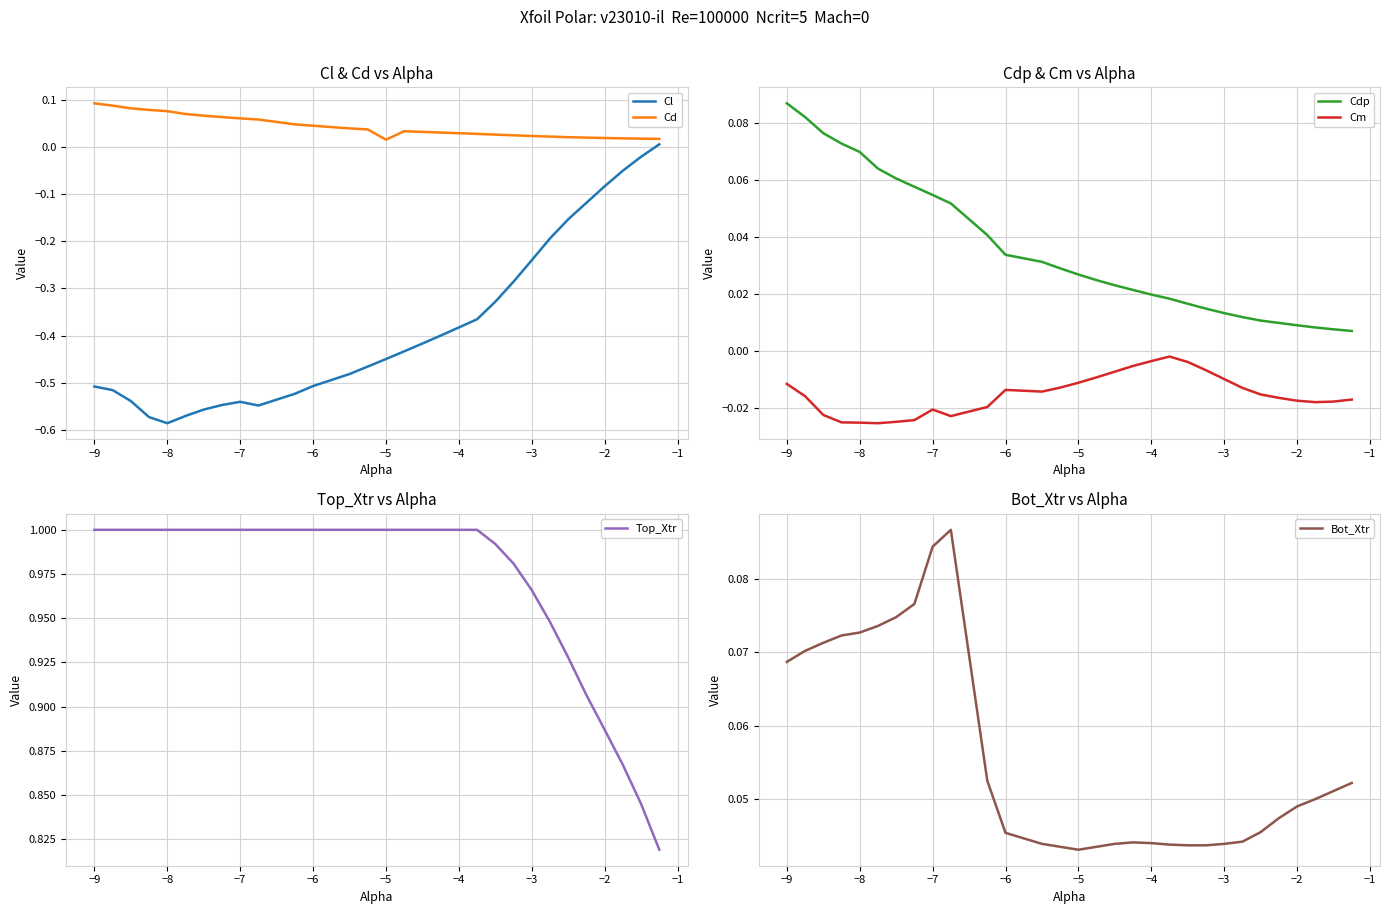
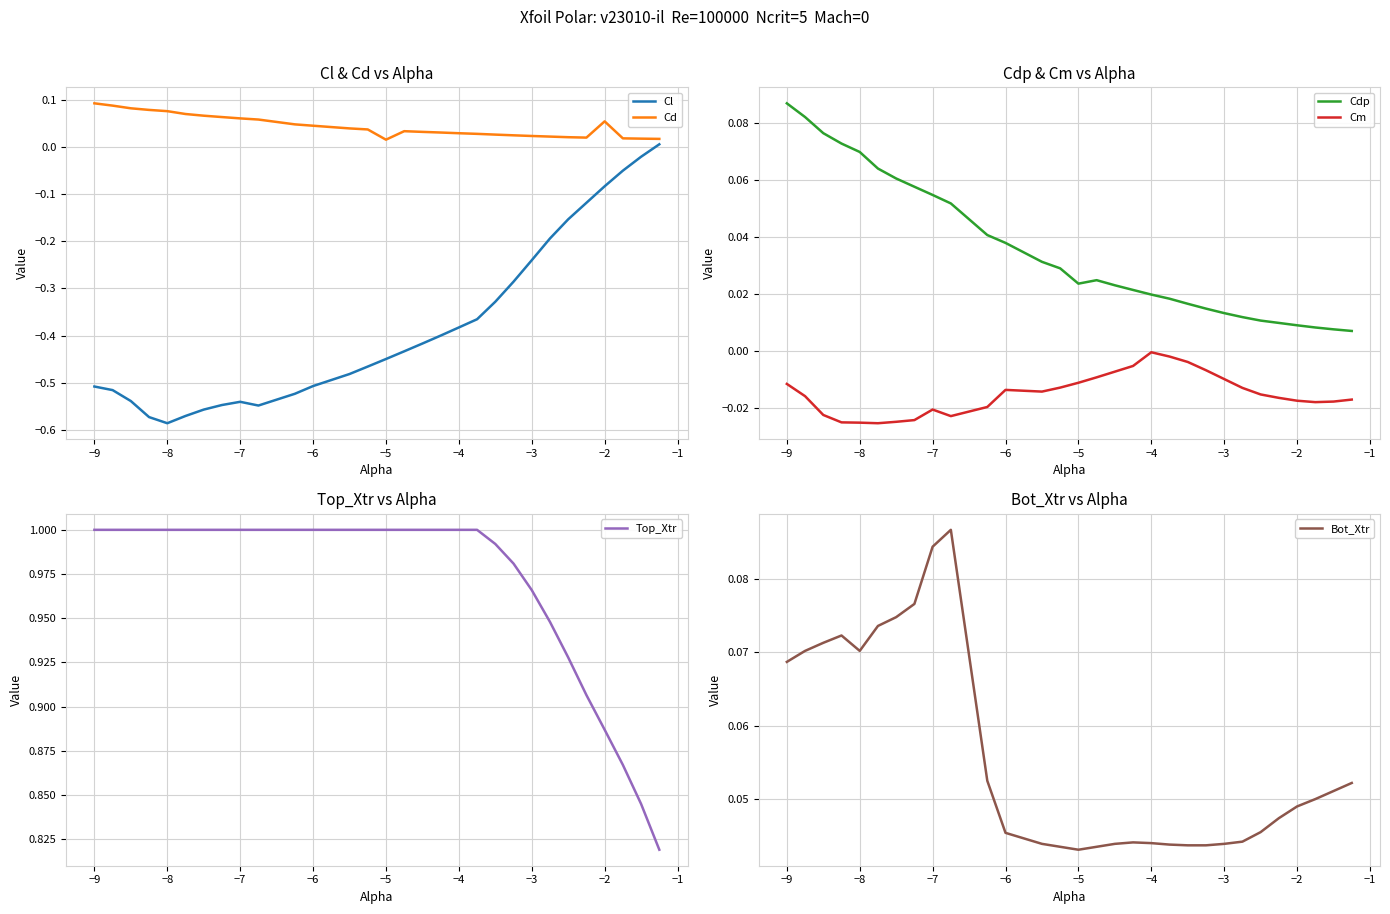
Cl & Cd vs Alpha, Cd, −2: 0.02 -> 0.05
Cdp & Cm vs Alpha, Cdp, −6: 0.034 -> 0.038
Cdp & Cm vs Alpha, Cdp, −5: 0.027 -> 0.024
Cdp & Cm vs Alpha, Cm, −4: -0.004 -> 0.000
Bot_Xtr vs Alpha, −8: 0.073 -> 0.070
